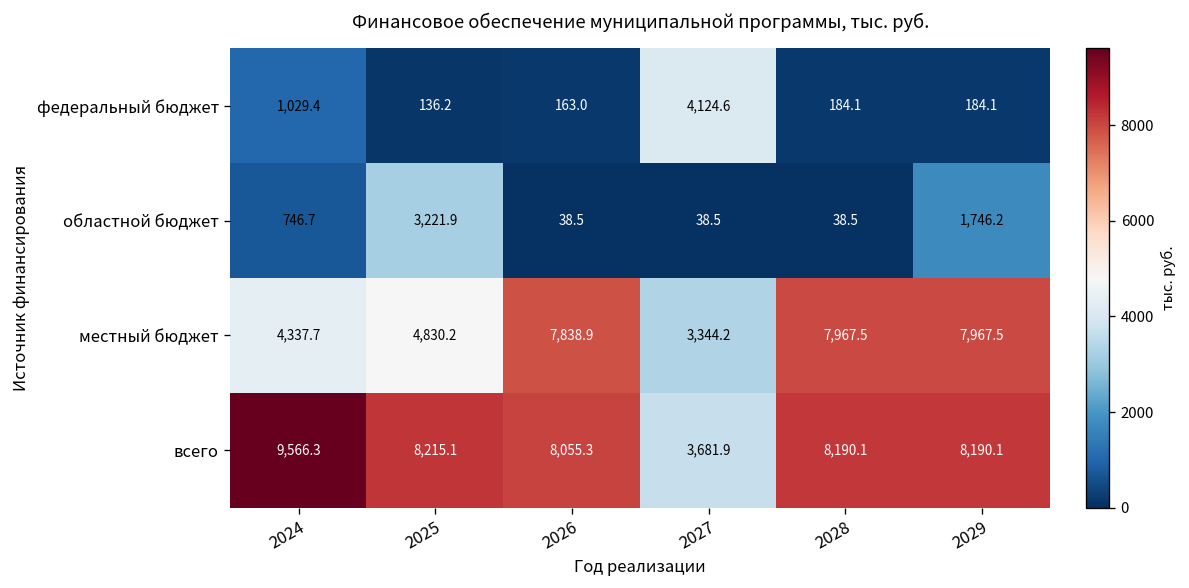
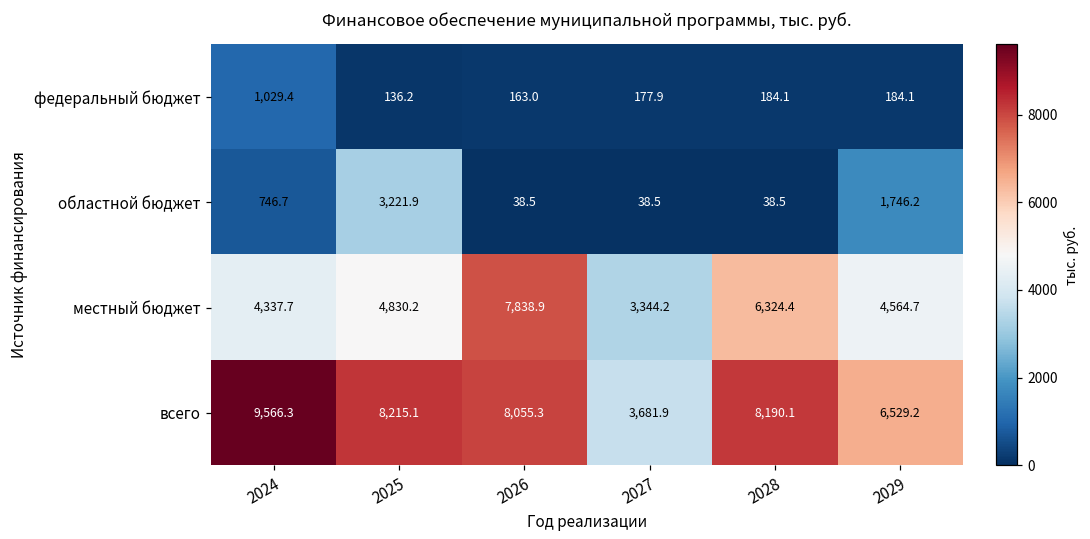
федеральный бюджет, 2027: 4,124.6 -> 177.9
местный бюджет, 2028: 7,967.5 -> 6,324.4
местный бюджет, 2029: 7,967.5 -> 4,564.7
всего, 2029: 8,190.1 -> 6,529.2
